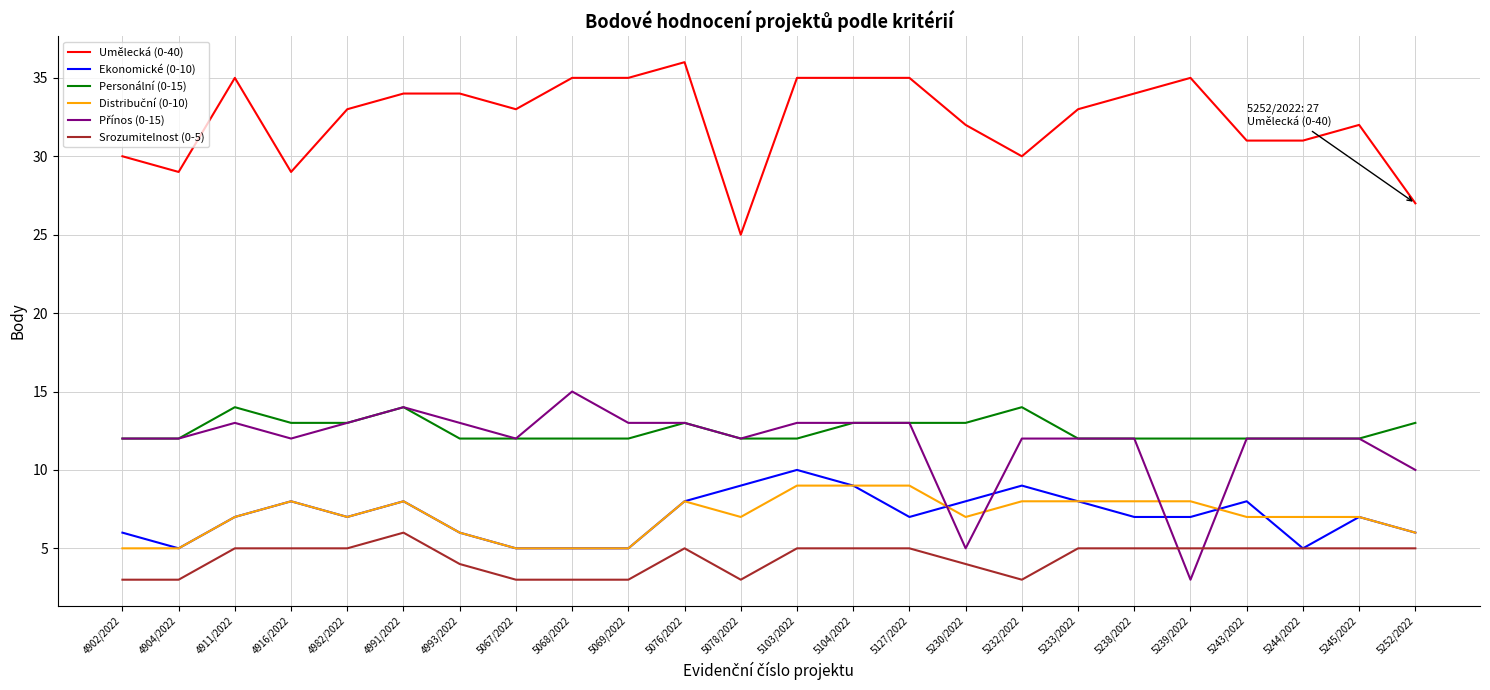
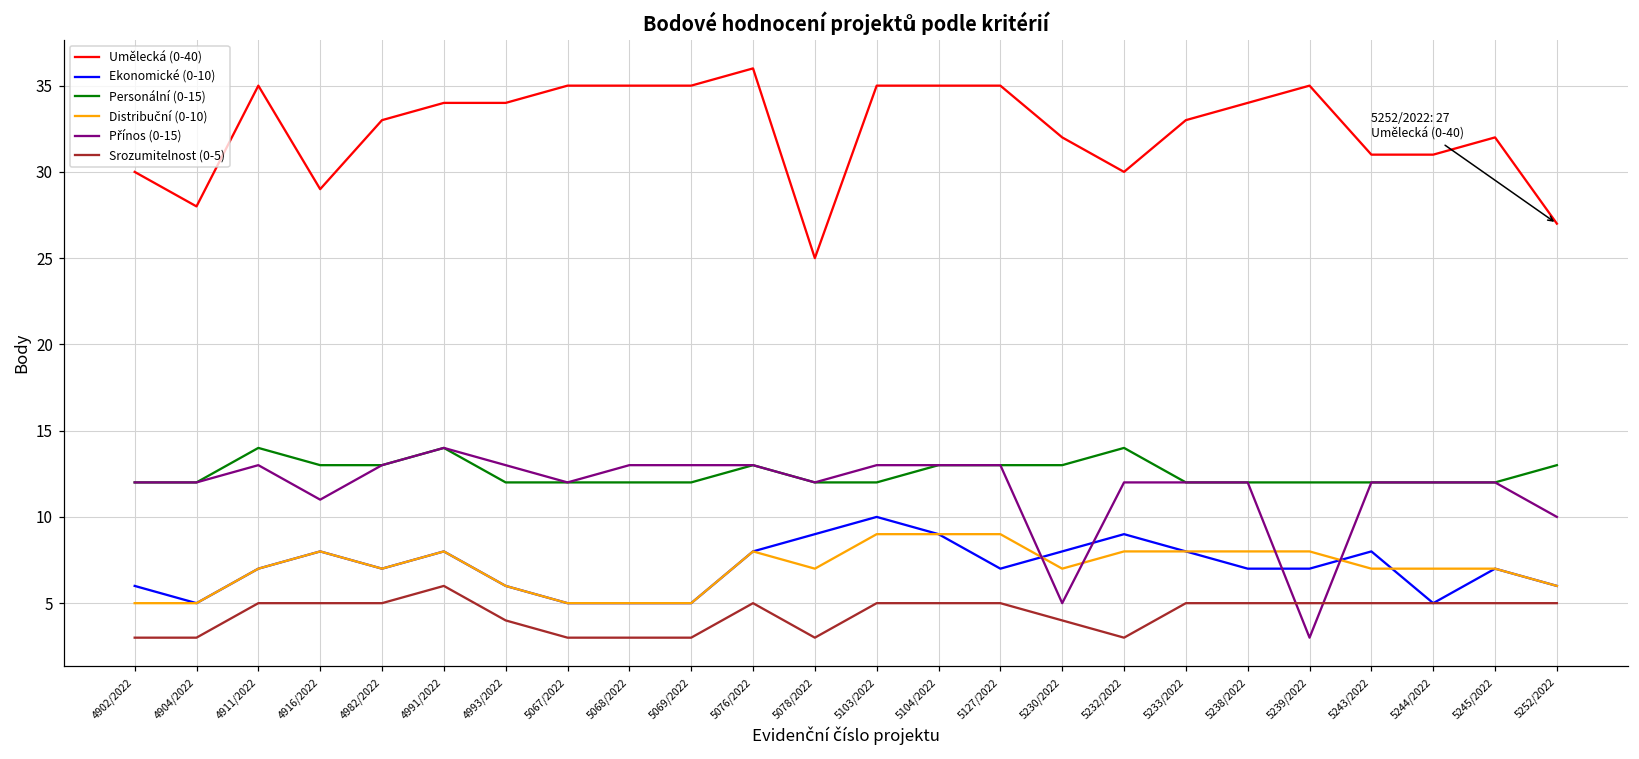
Umělecká (0-40), 4904/2022: 29 -> 28
Přínos (0-15), 4916/2022: 12 -> 11
Umělecká (0-40), 5067/2022: 33 -> 35
Přínos (0-15), 5068/2022: 15 -> 13
